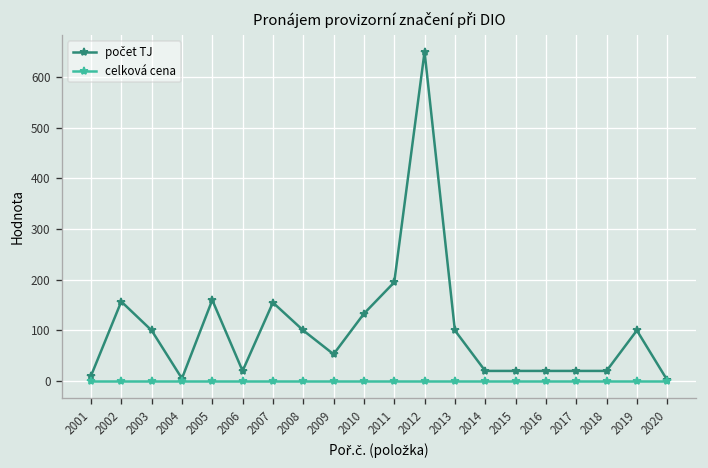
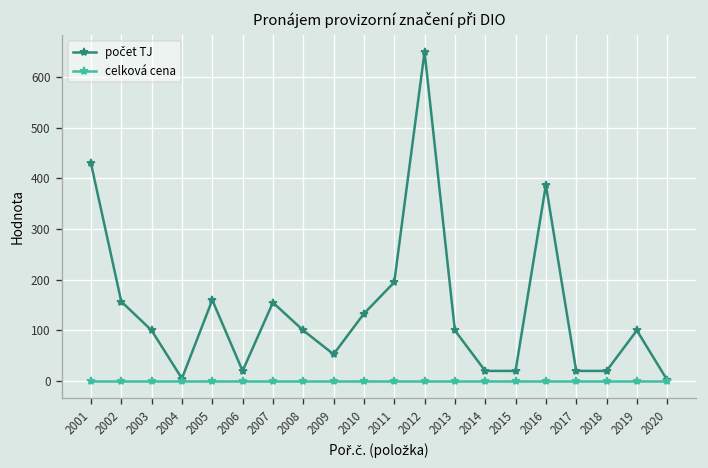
počet TJ, 2001: 10 -> 430
počet TJ, 2016: 20 -> 390
